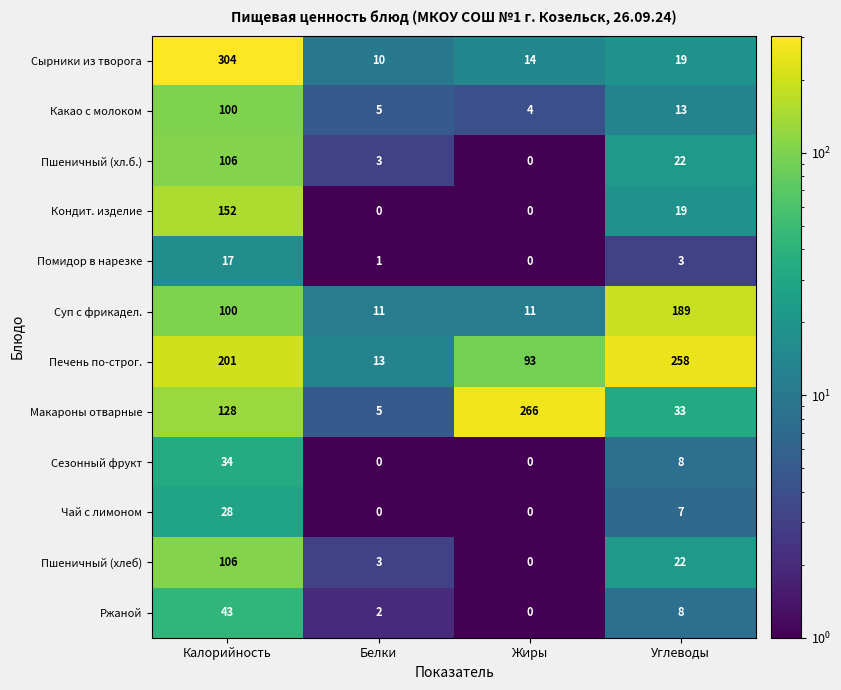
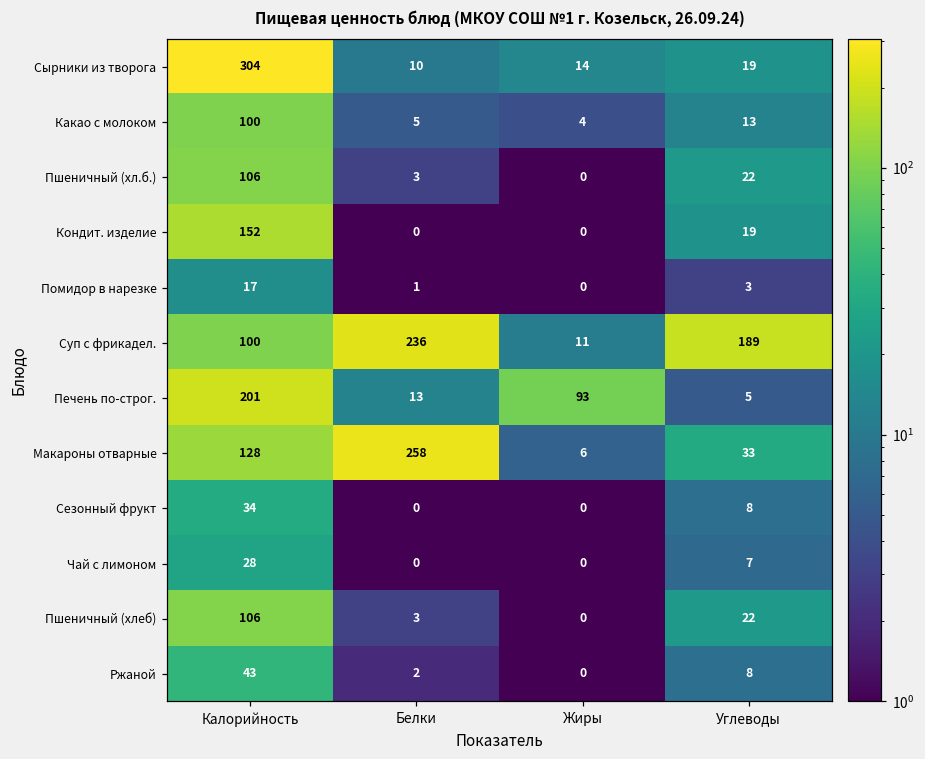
Суп с фрикадел., Белки: 11 -> 236
Печень по-строг., Углеводы: 258 -> 5
Макароны отварные, Белки: 5 -> 258
Макароны отварные, Жиры: 266 -> 6
